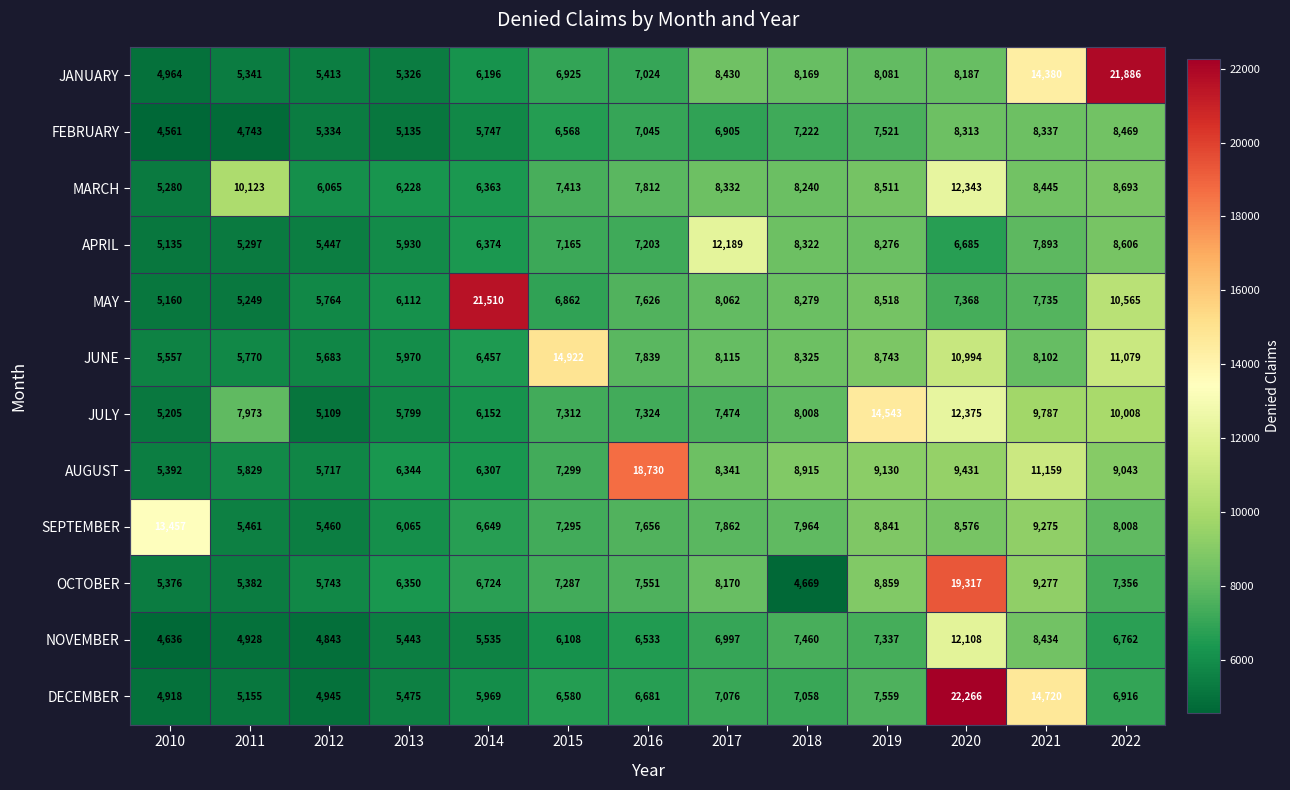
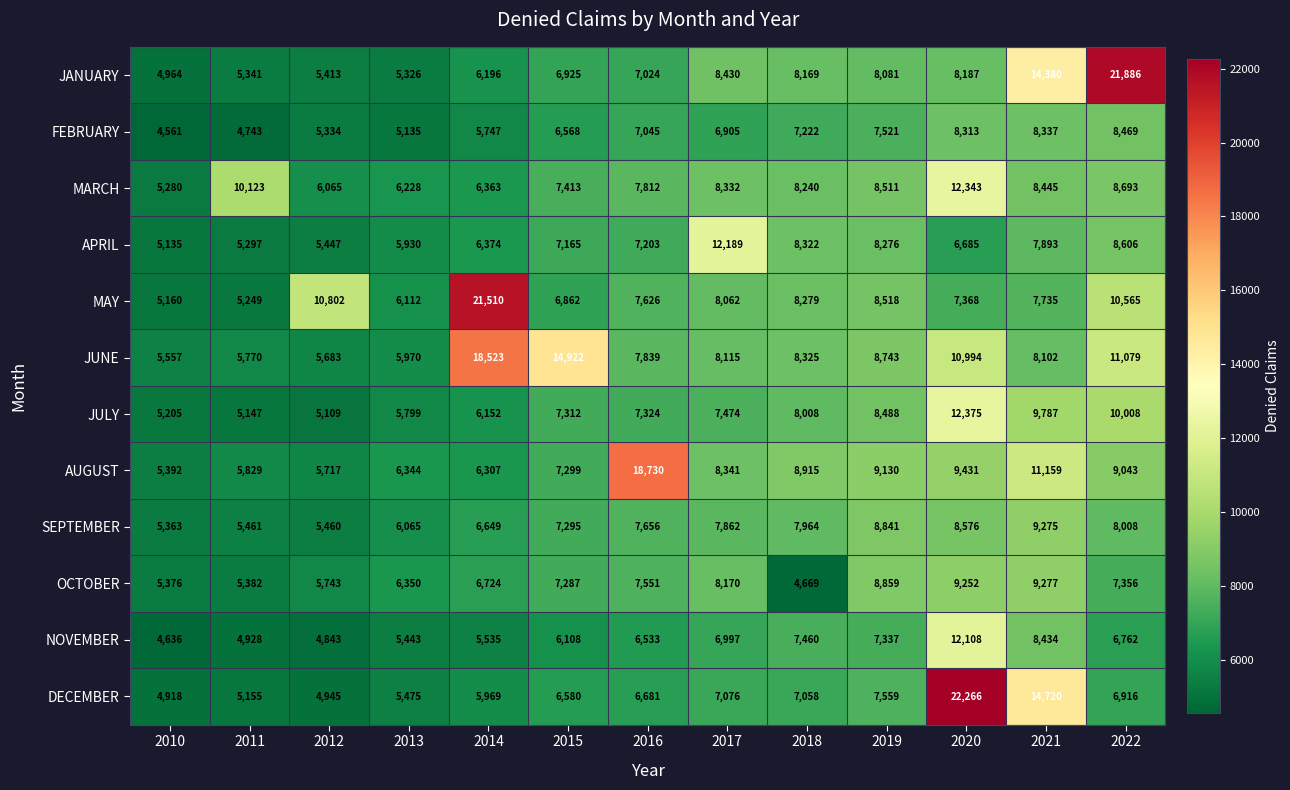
MAY, 2012: 5,764 -> 10,802
JUNE, 2014: 6,457 -> 18,523
JULY, 2011: 7,973 -> 5,147
JULY, 2019: 14,543 -> 8,488
SEPTEMBER, 2010: 13,457 -> 5,363
OCTOBER, 2020: 19,317 -> 9,252
